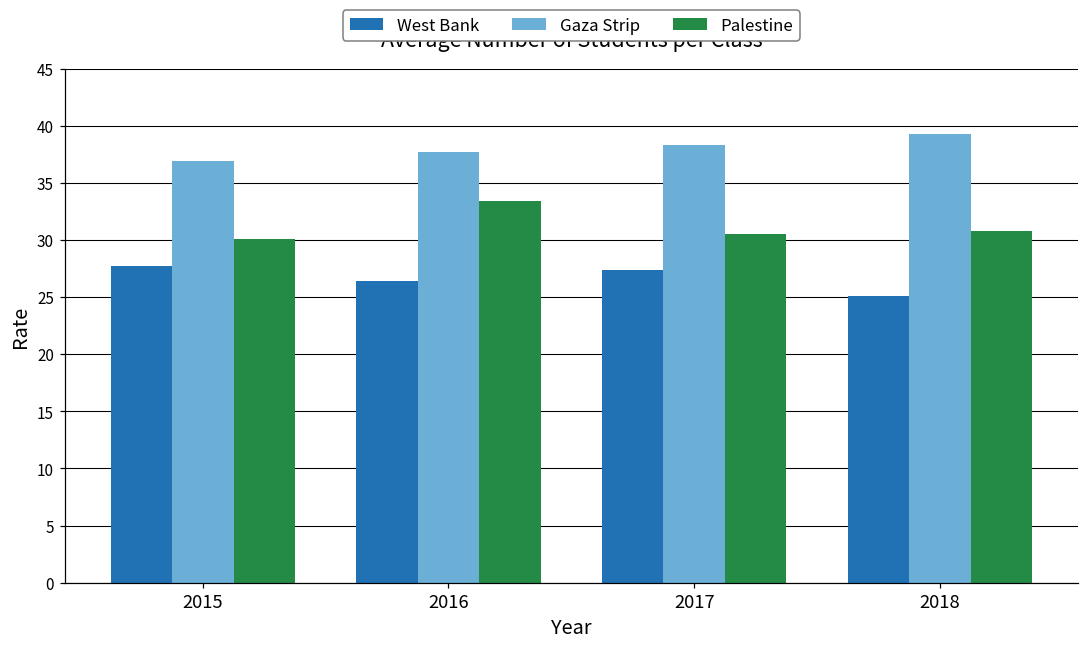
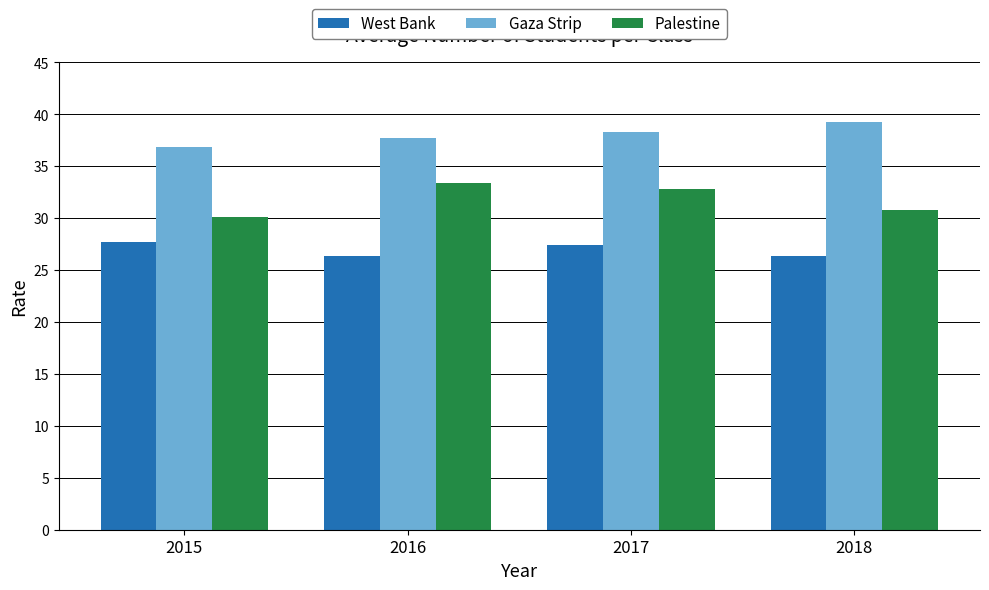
Palestine, 2017: 30.5 -> 32.8
West Bank, 2018: 25.1 -> 26.4
